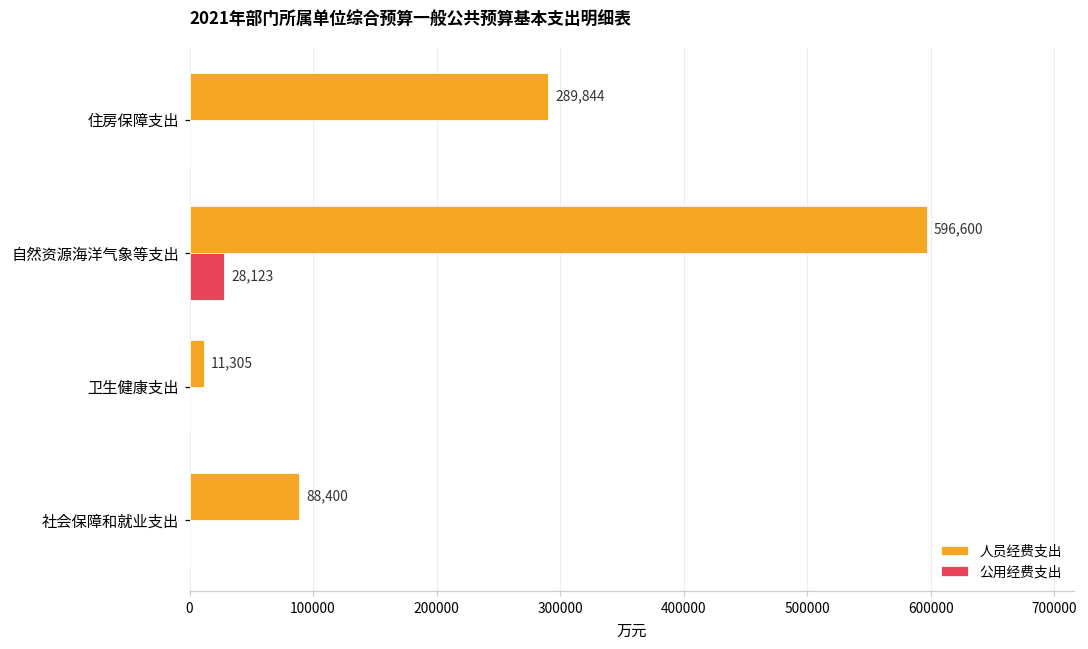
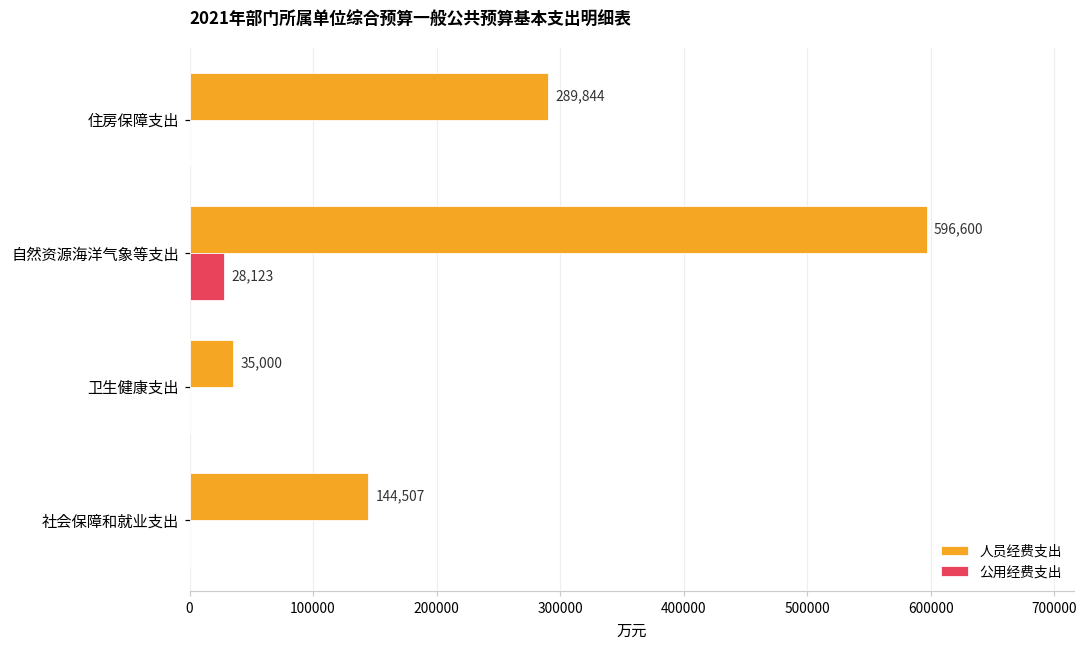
人员经费支出, 卫生健康支出: 11,305 -> 35,000
人员经费支出, 社会保障和就业支出: 88,400 -> 144,507
